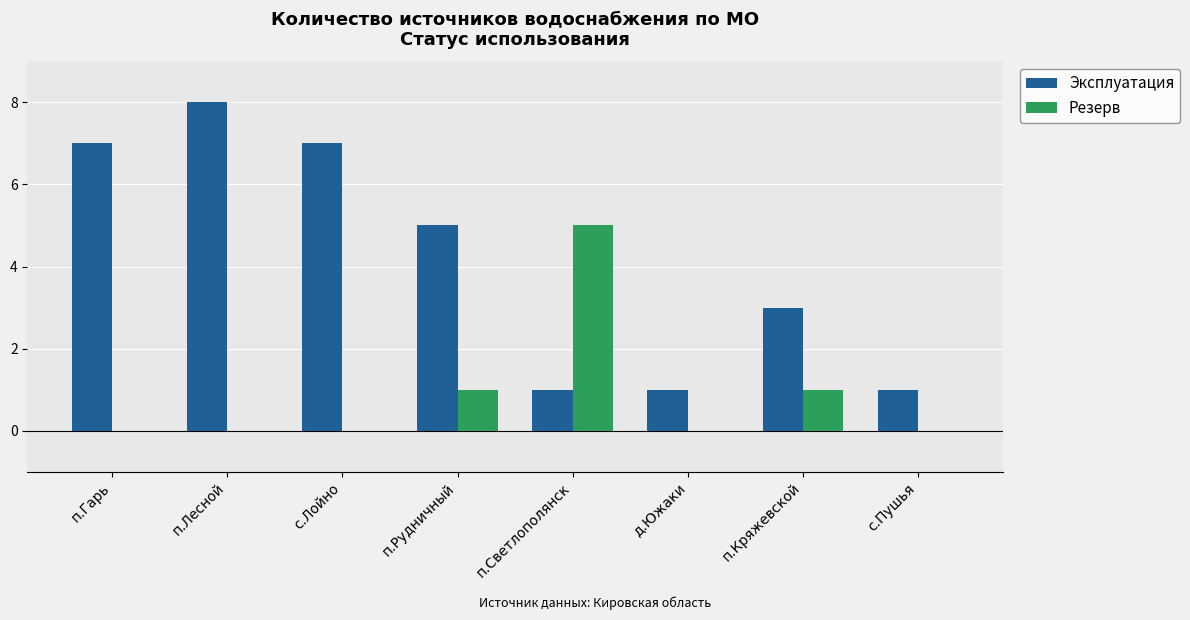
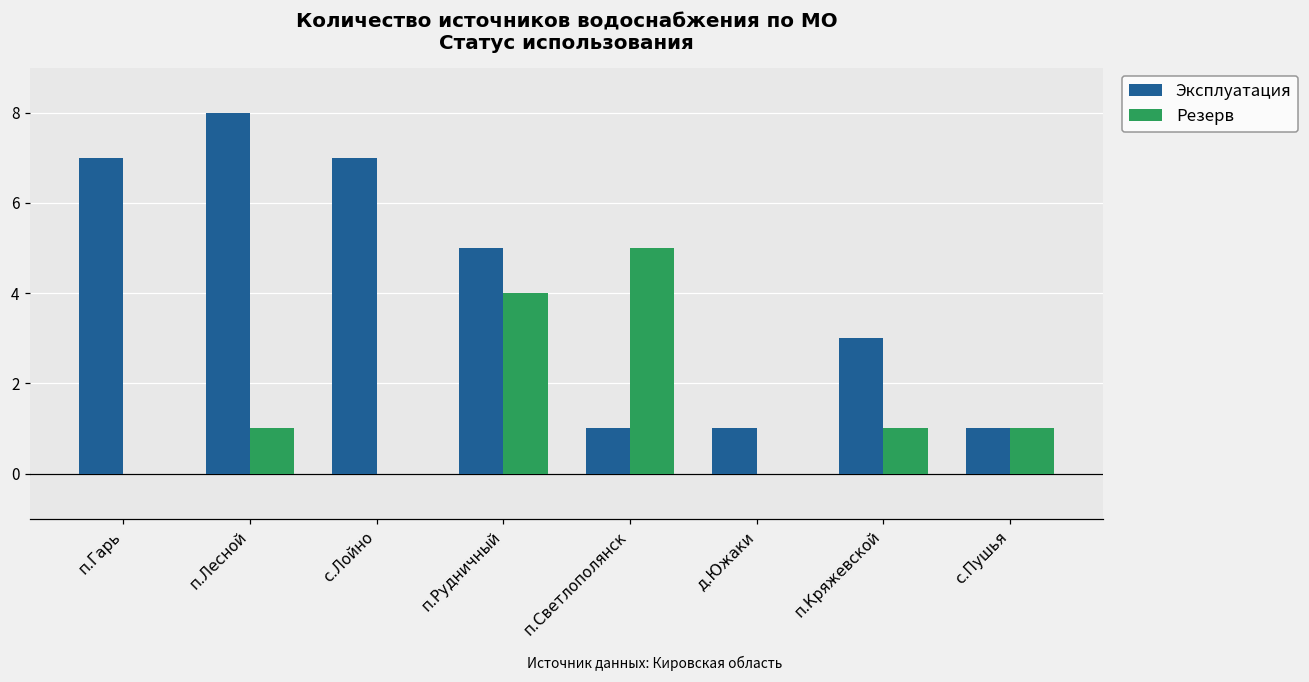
Резерв, п.Лесной: 0 -> 1
Резерв, п.Рудничный: 1 -> 4
Резерв, с.Пушья: 0 -> 1
